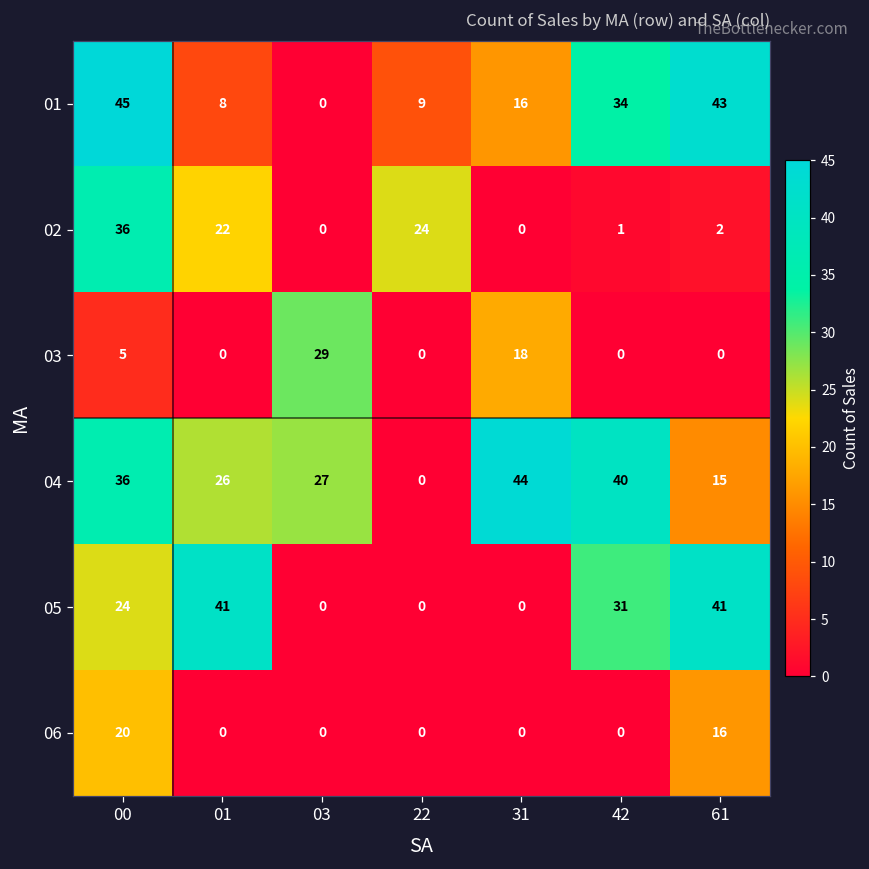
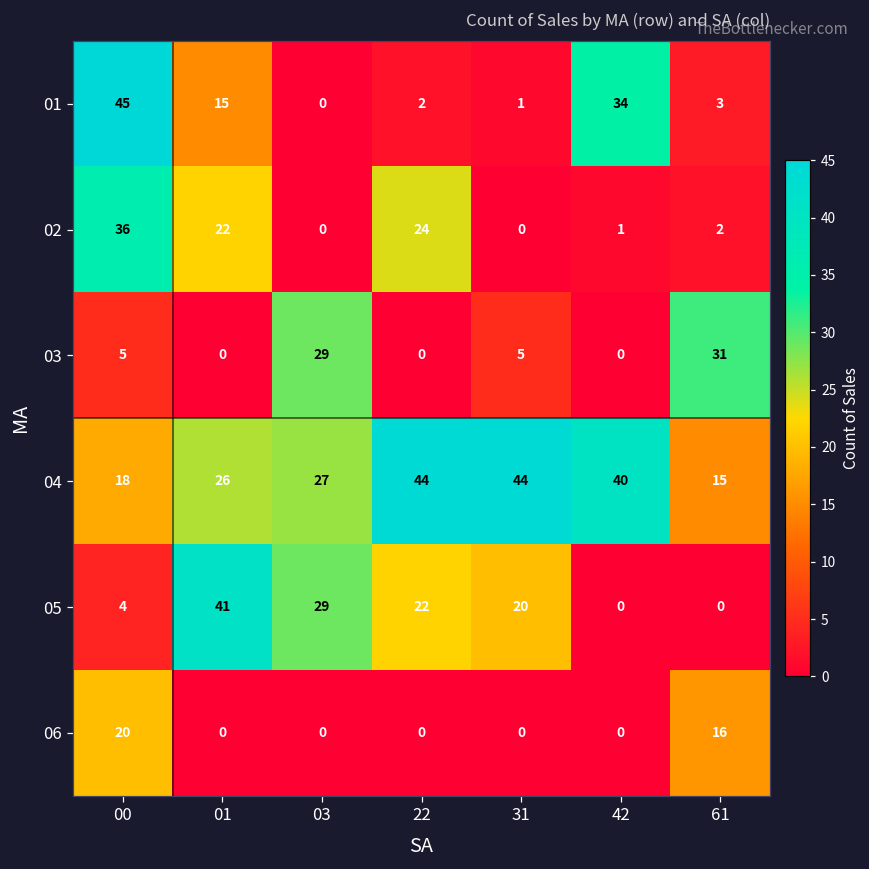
01, 01: 8 -> 15
01, 22: 9 -> 2
01, 31: 16 -> 1
01, 61: 43 -> 3
03, 31: 18 -> 5
03, 61: 0 -> 31
04, 00: 36 -> 18
04, 22: 0 -> 44
05, 00: 24 -> 4
05, 03: 0 -> 29
05, 22: 0 -> 22
05, 31: 0 -> 20
05, 42: 31 -> 0
05, 61: 41 -> 0
